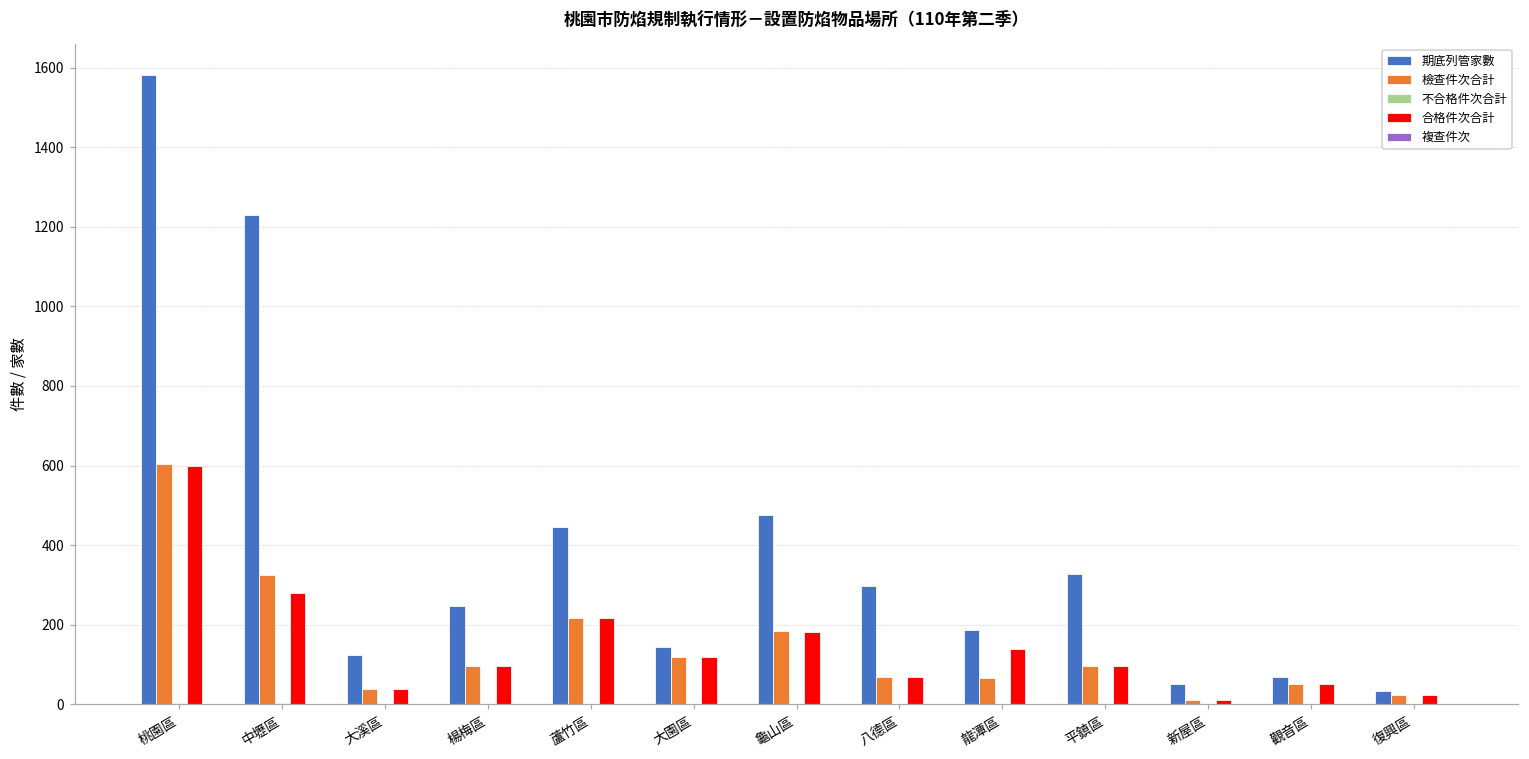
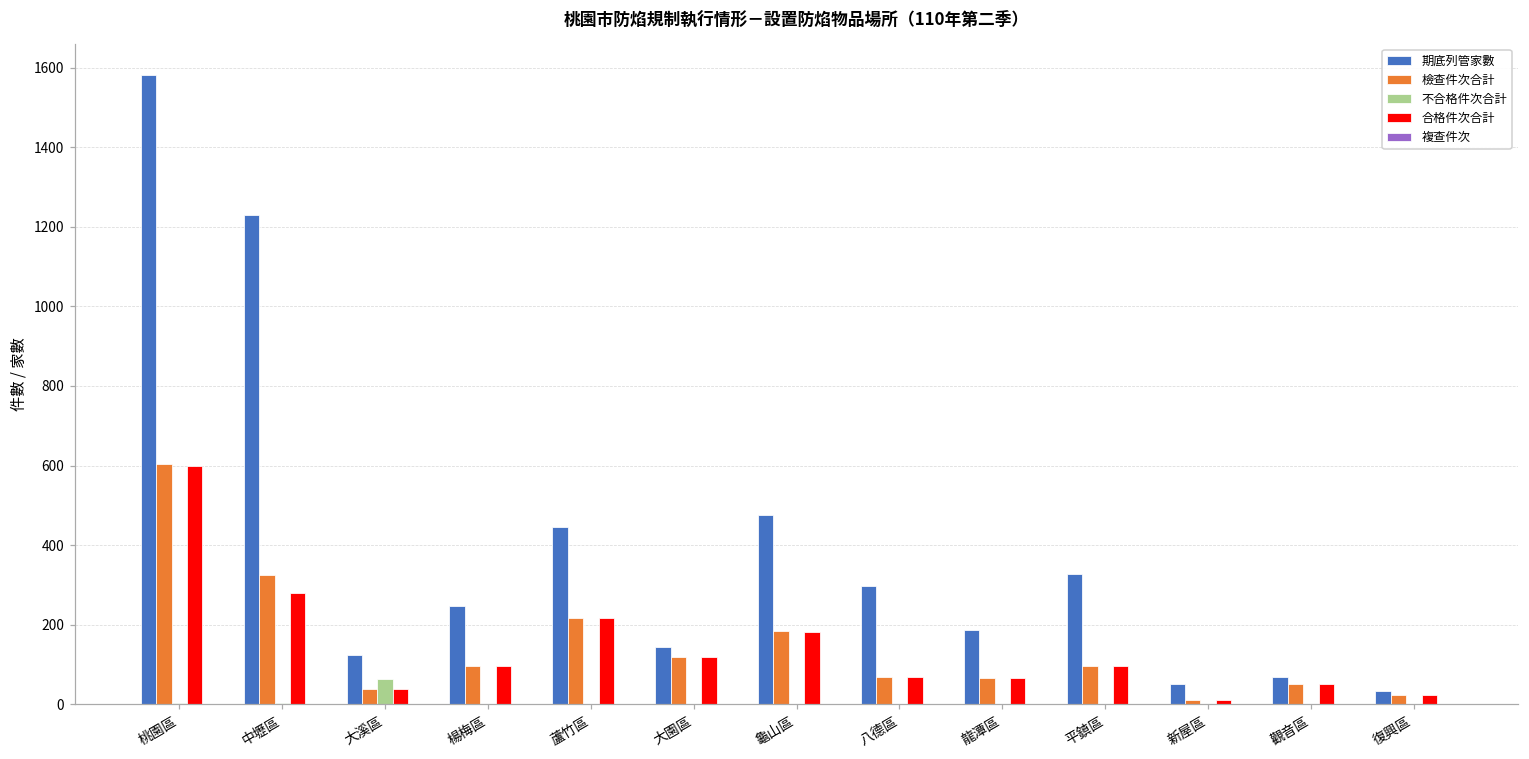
不合格件次合計, 大溪區: 0 -> 60
合格件次合計, 龍潭區: 140 -> 70
